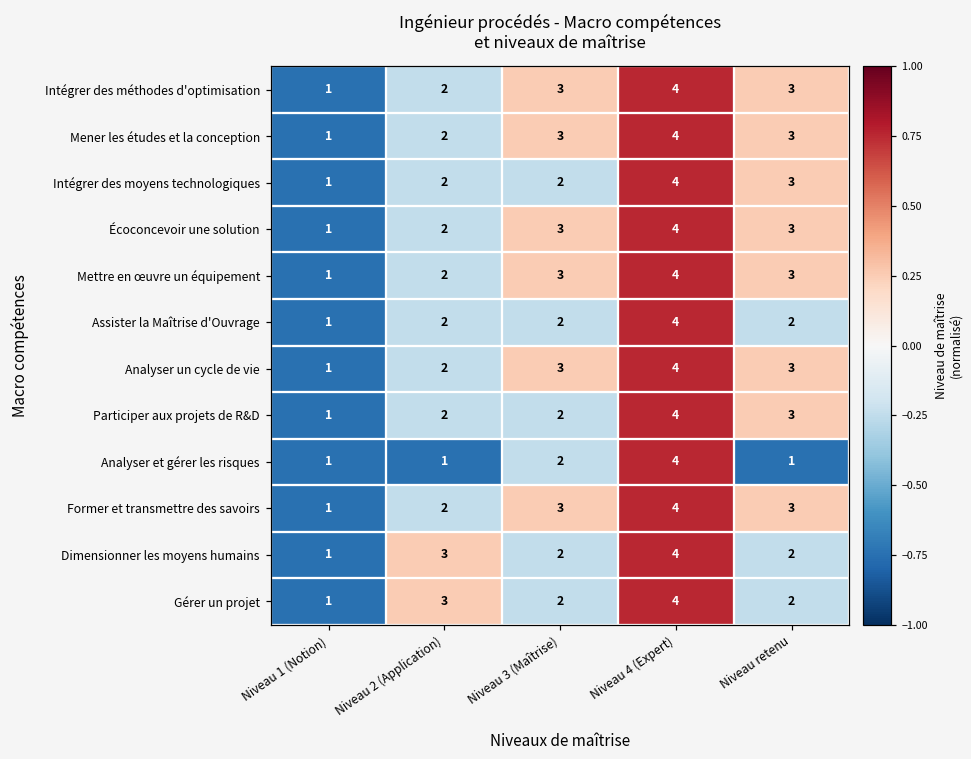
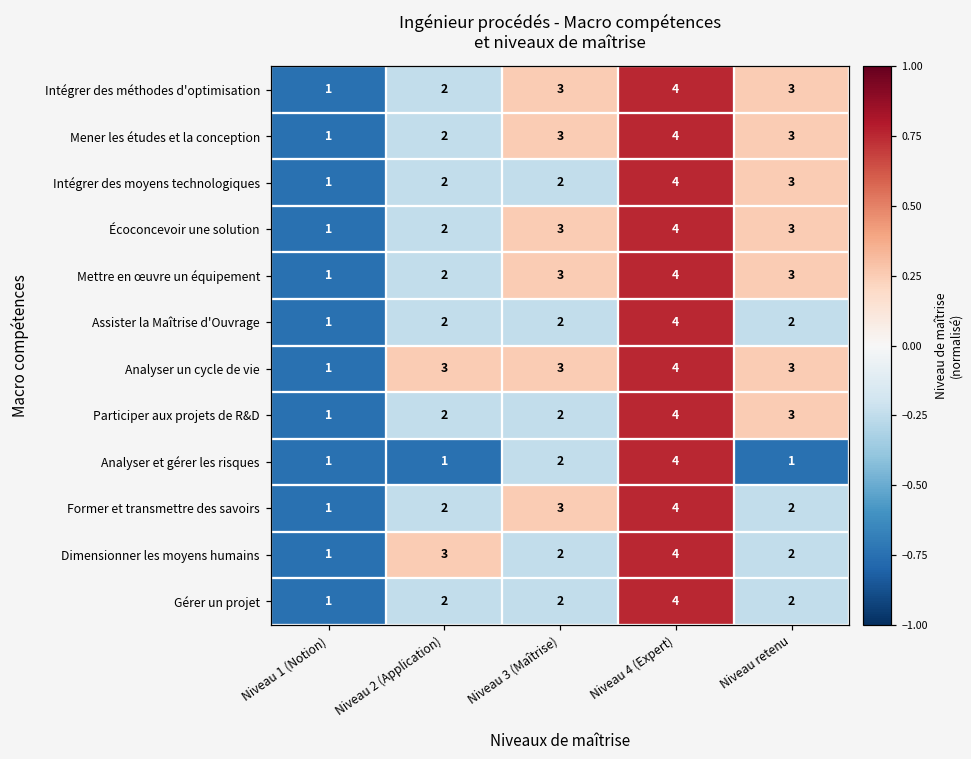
Analyser un cycle de vie, Niveau 2 (Application): 2 -> 3
Former et transmettre des savoirs, Niveau retenu: 3 -> 2
Gérer un projet, Niveau 2 (Application): 3 -> 2
